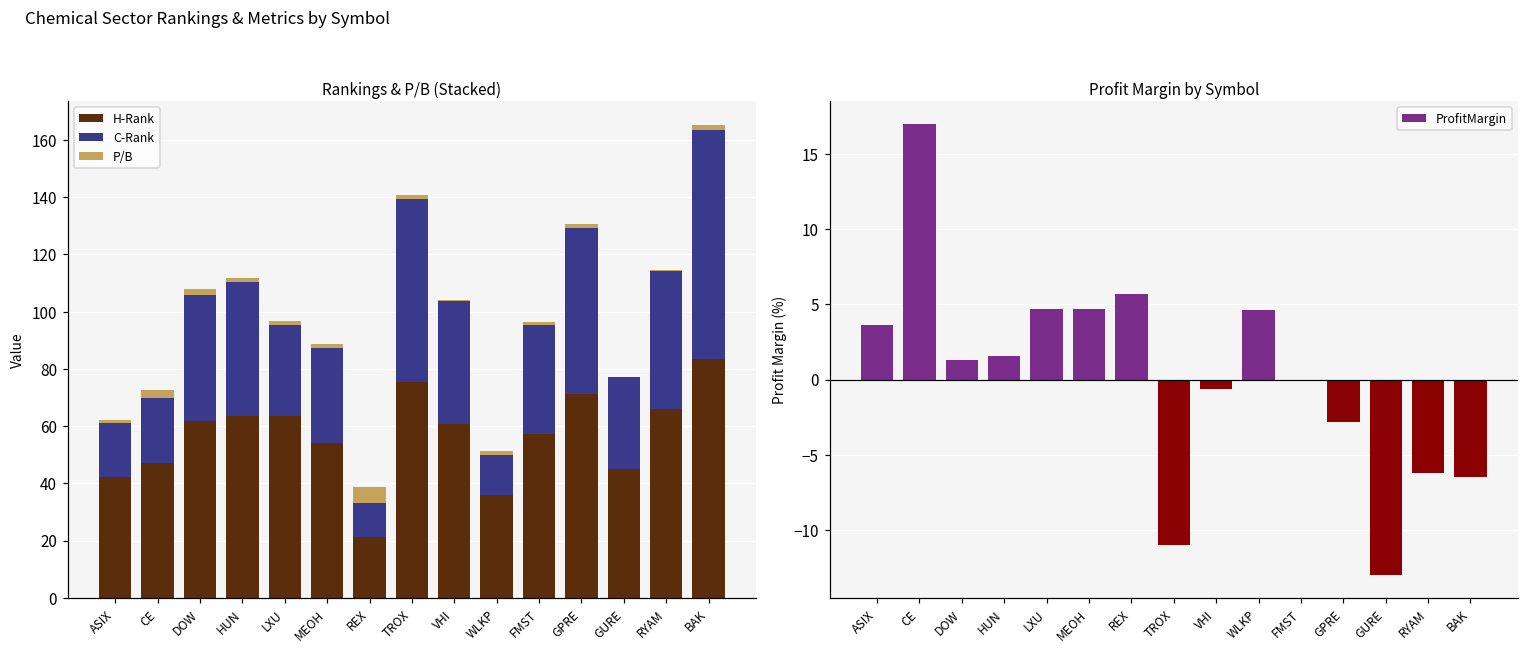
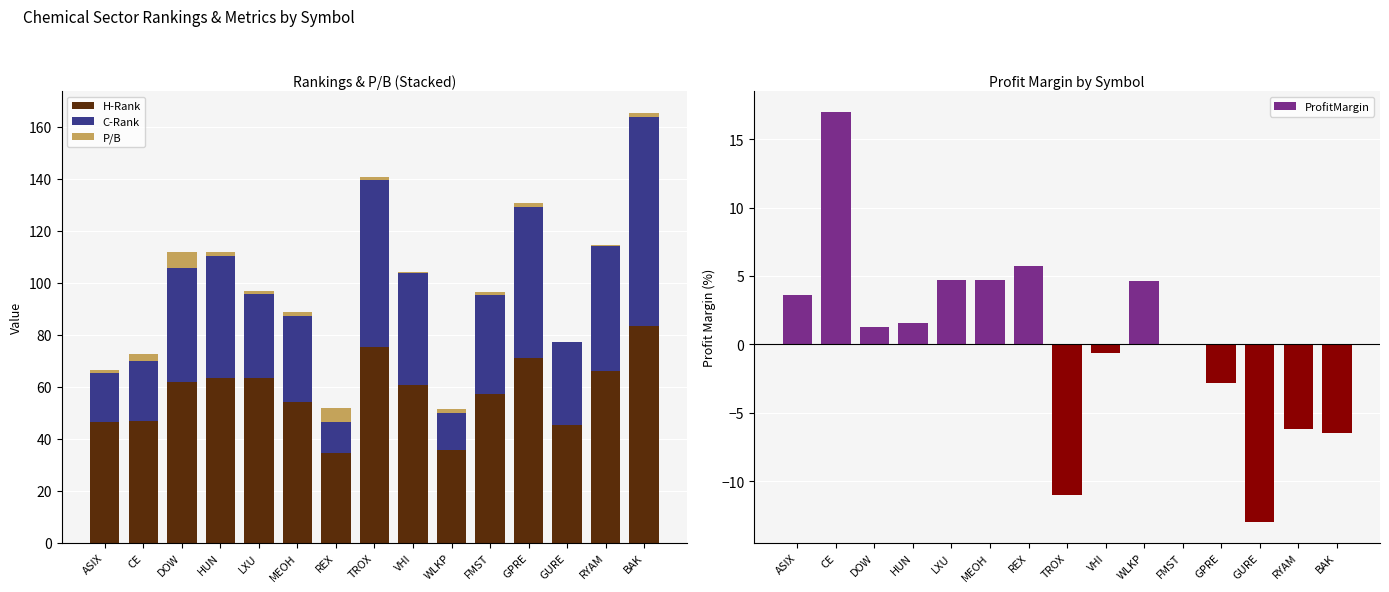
Rankings & P/B (Stacked), H-Rank, ASIX: 42 -> 46
Rankings & P/B (Stacked), P/B, DOW: 2 -> 6
Rankings & P/B (Stacked), H-Rank, REX: 21 -> 35
